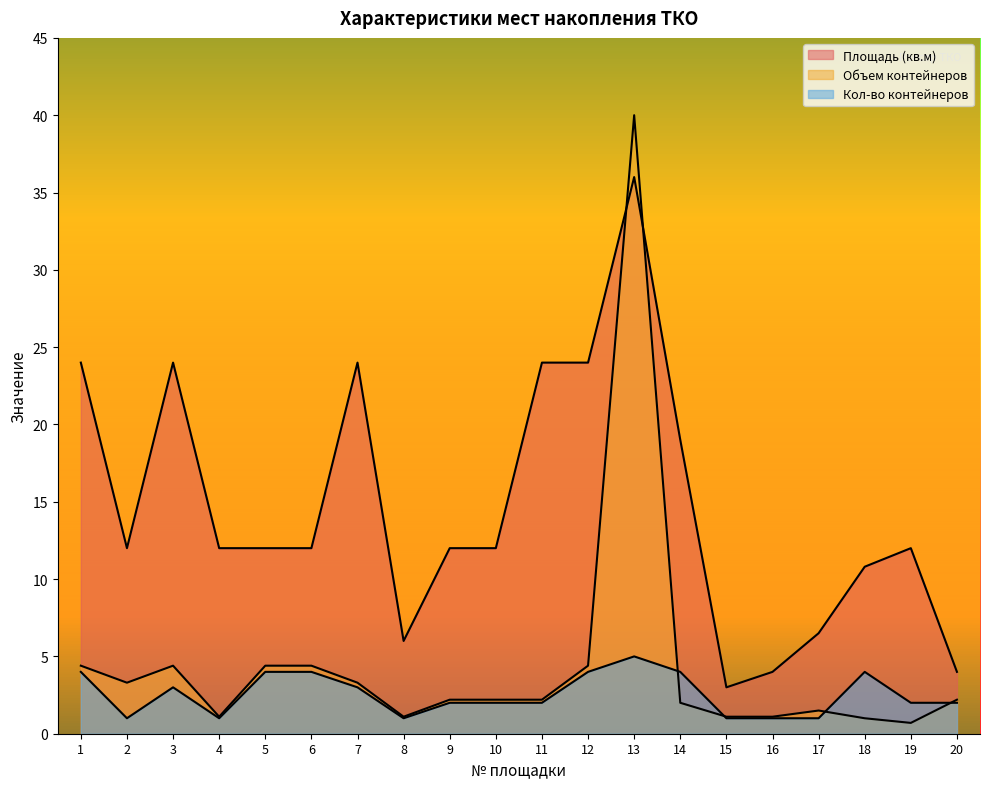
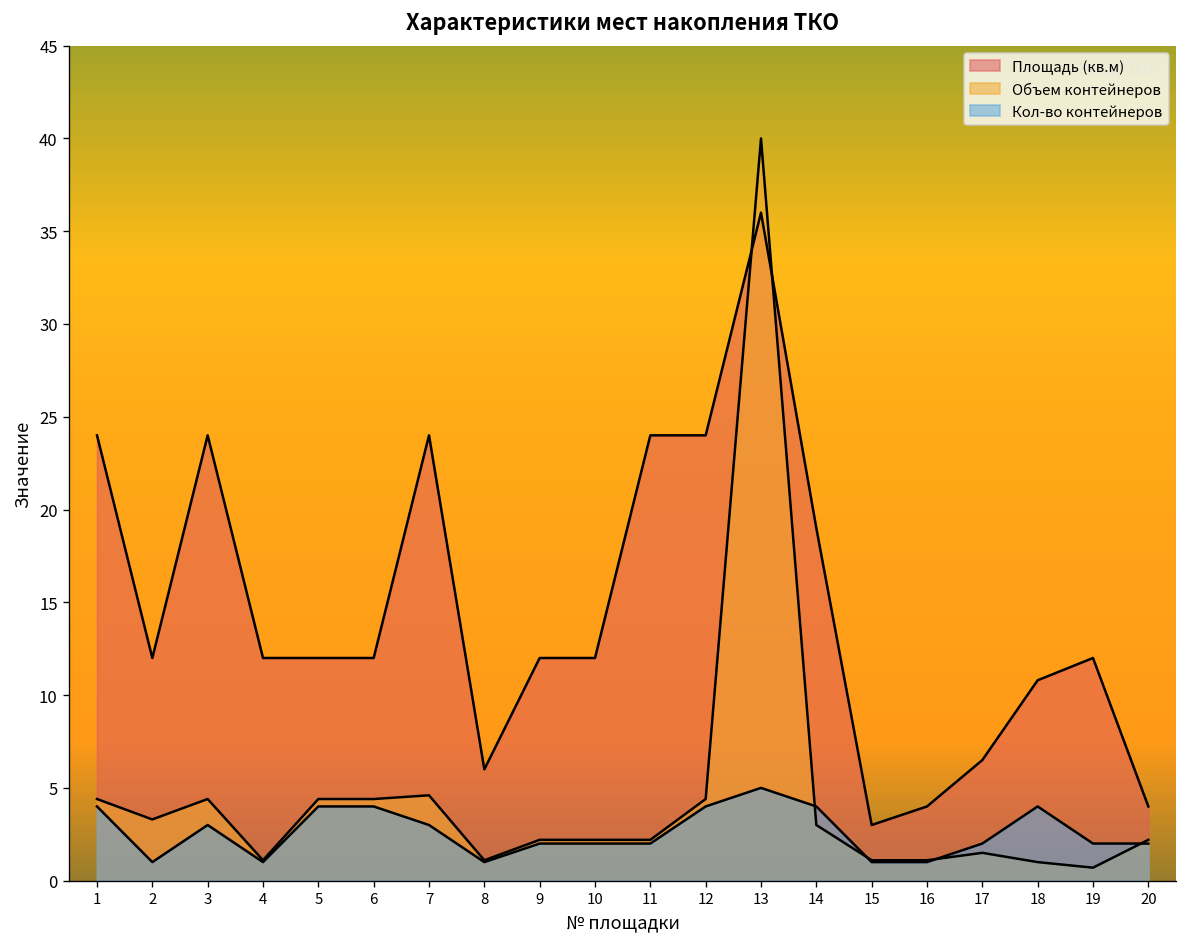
Объем контейнеров, 7: 3.3 -> 4.6
Объем контейнеров, 14: 2 -> 3
Кол-во контейнеров, 17: 1 -> 2
